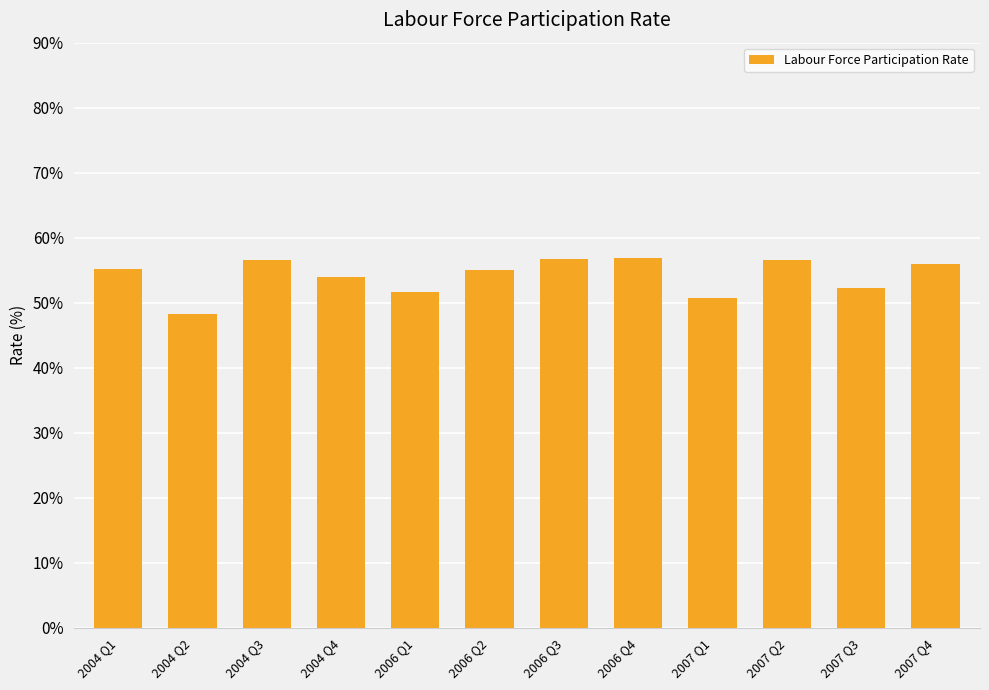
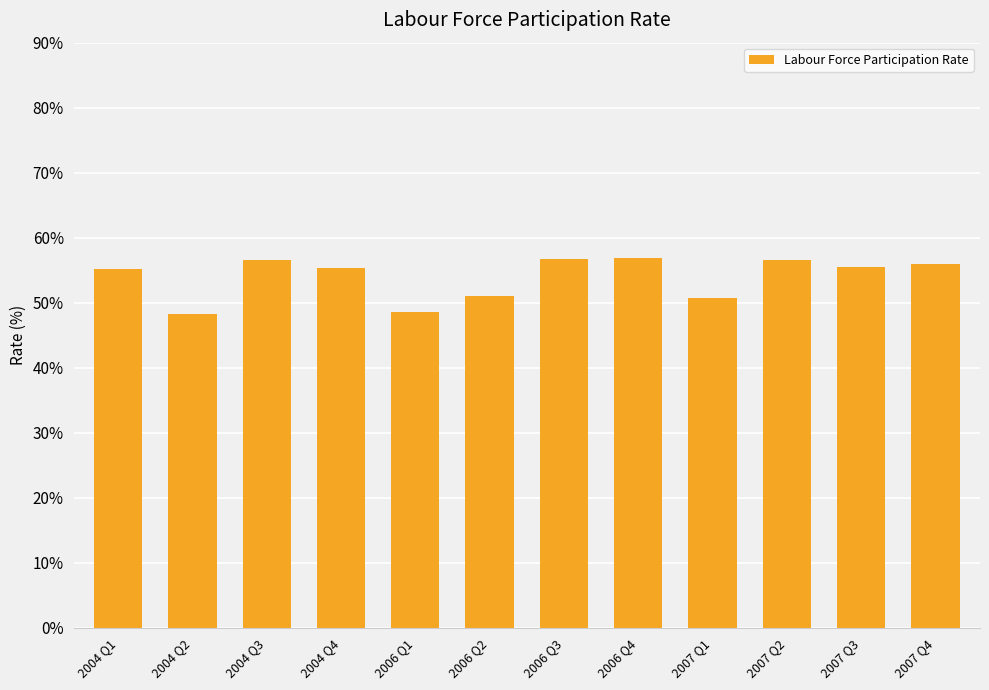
2004 Q4: 54% -> 55%
2006 Q1: 52% -> 49%
2006 Q2: 55% -> 51%
2007 Q3: 52% -> 56%
